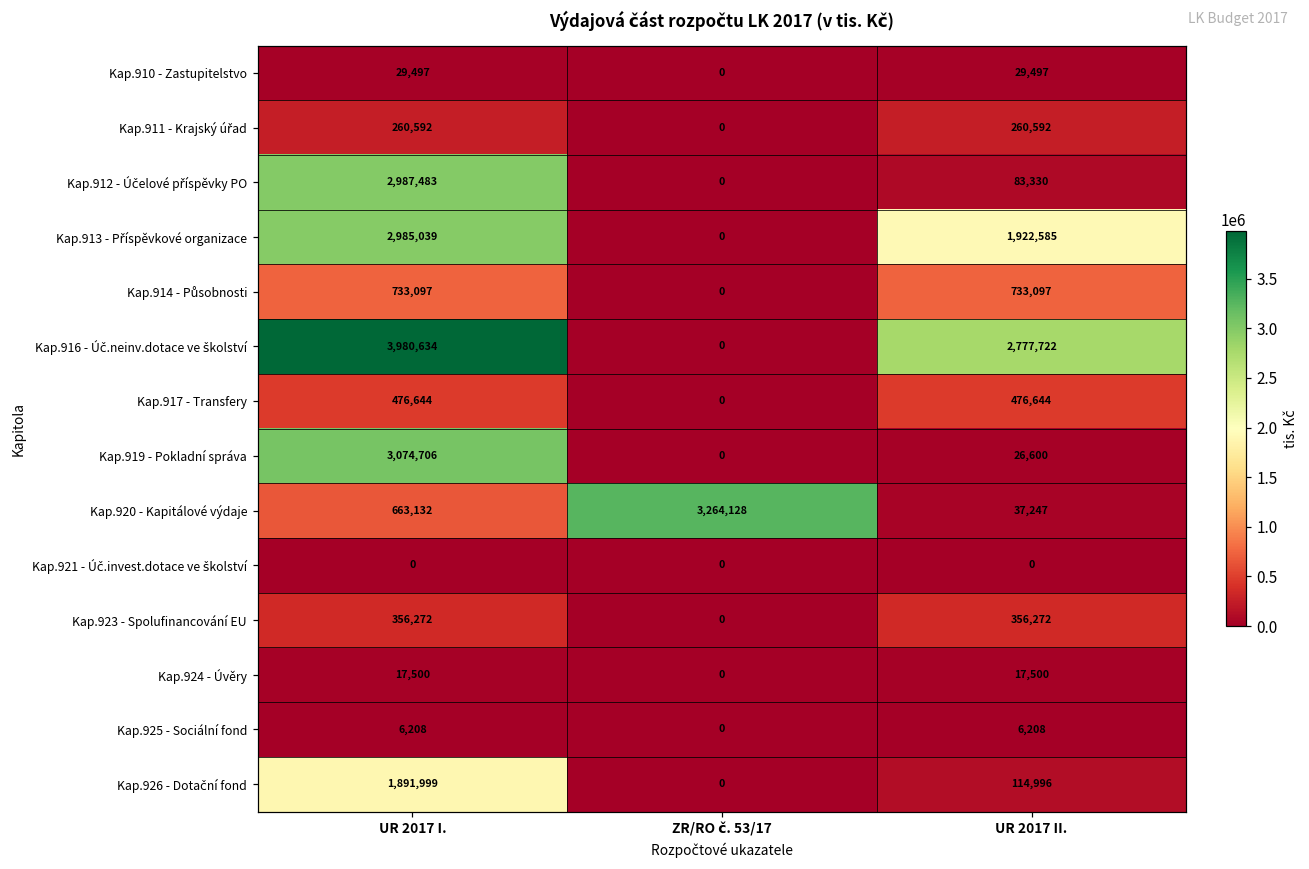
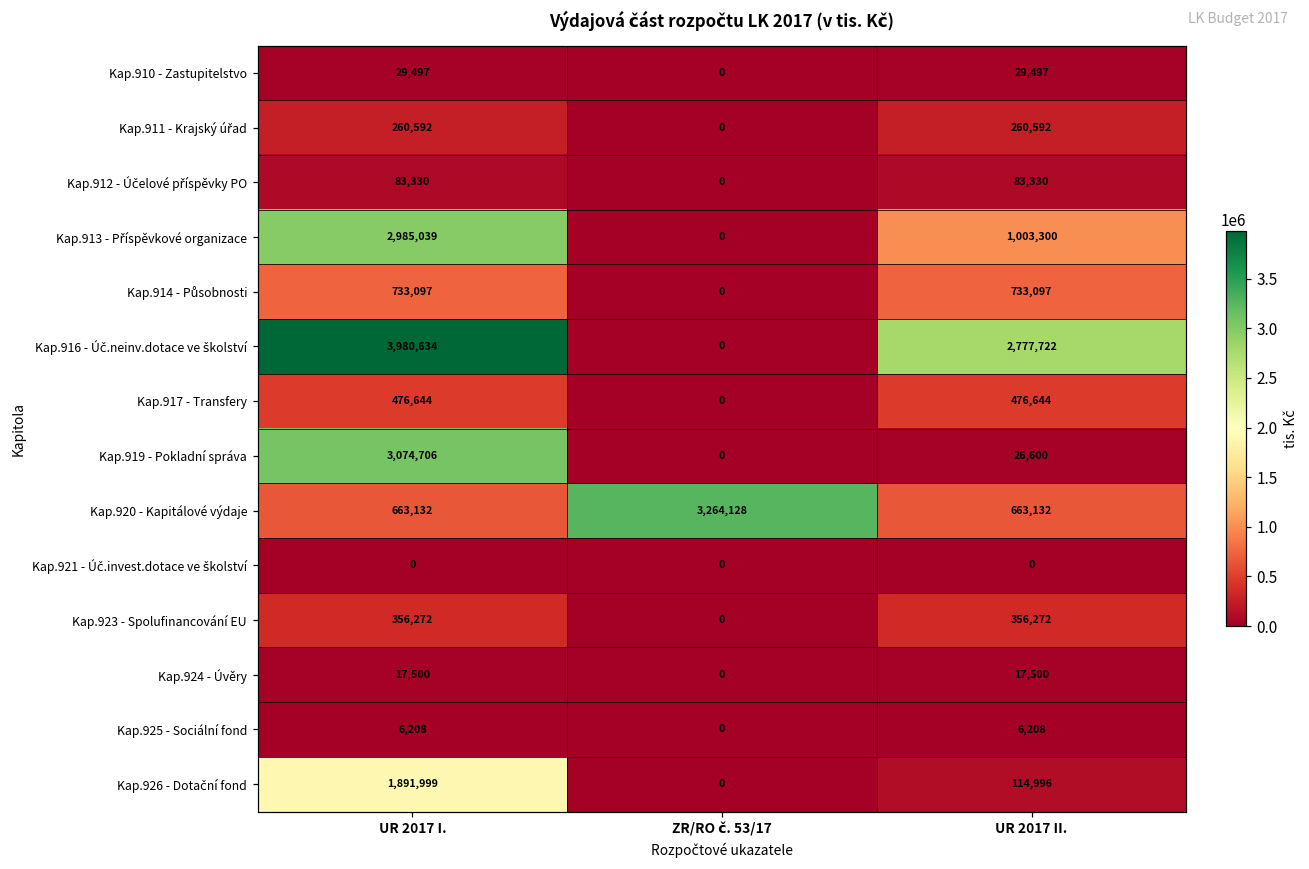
Kap.912 - Účelové příspěvky PO, UR 2017 I.: 2,987,483 -> 83,330
Kap.913 - Příspěvkové organizace, UR 2017 II.: 1,922,585 -> 1,003,300
Kap.920 - Kapitálové výdaje, UR 2017 II.: 37,247 -> 663,132
